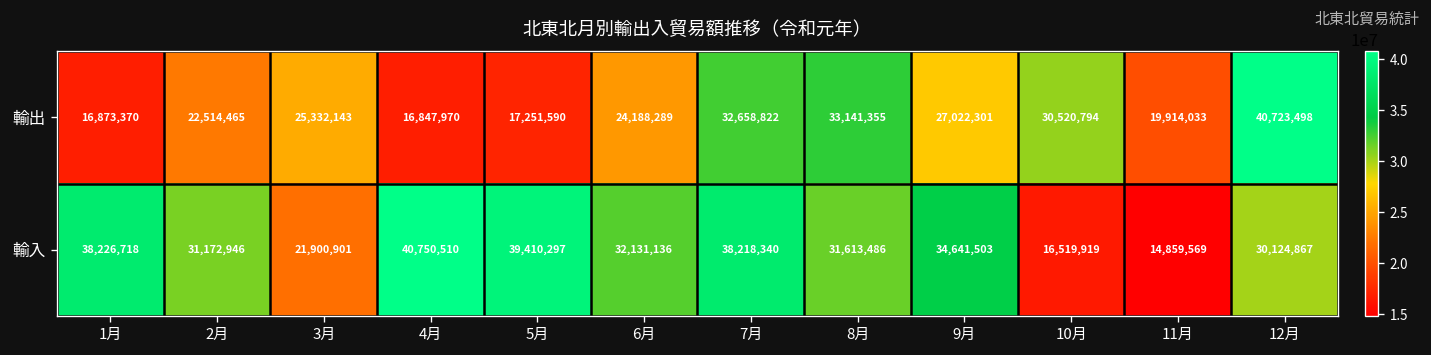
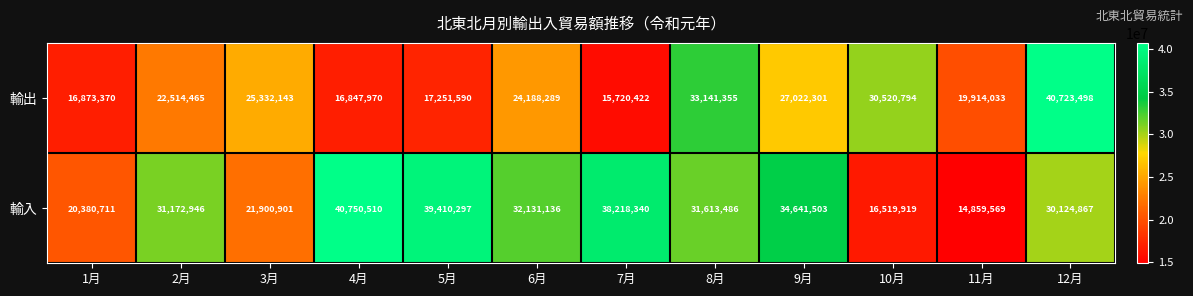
輸出, 7月: 32,658,822 -> 15,720,422
輸入, 1月: 38,226,718 -> 20,380,711
